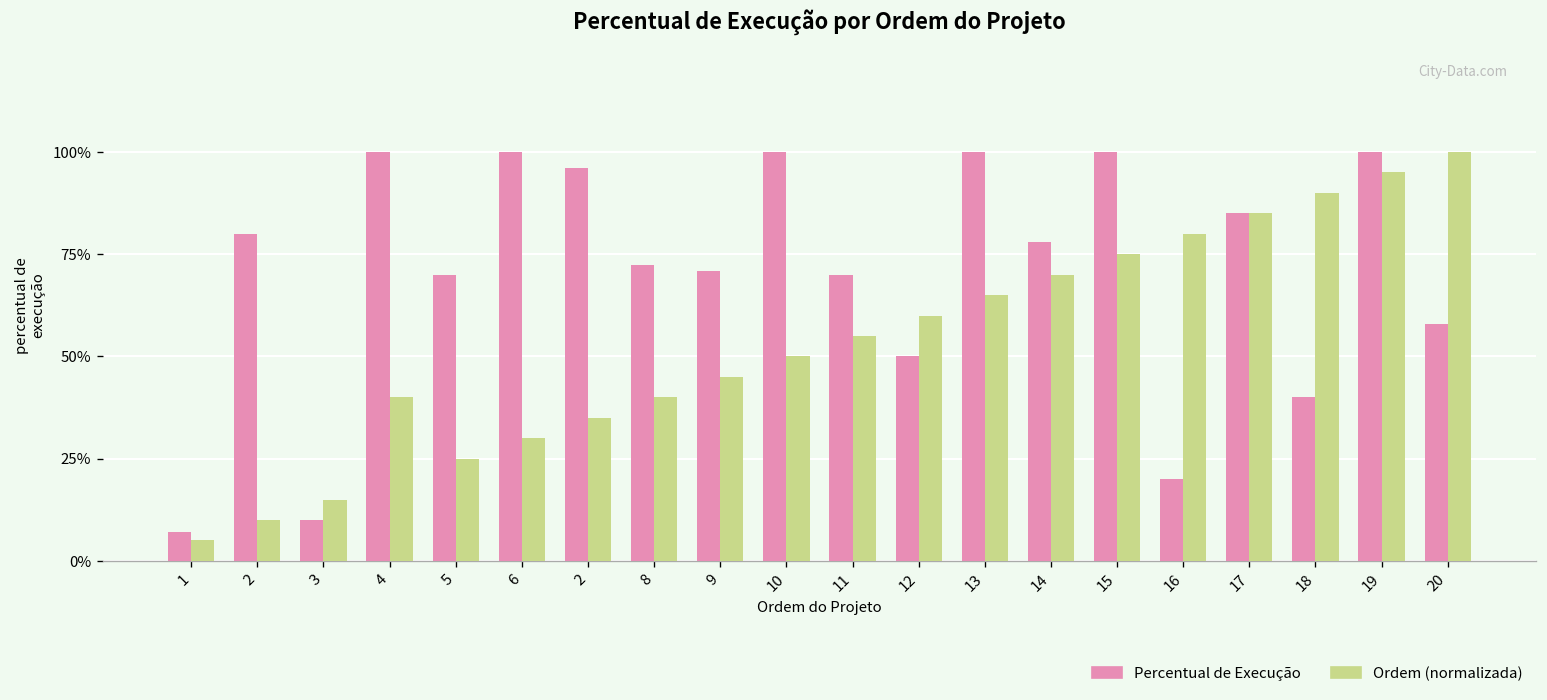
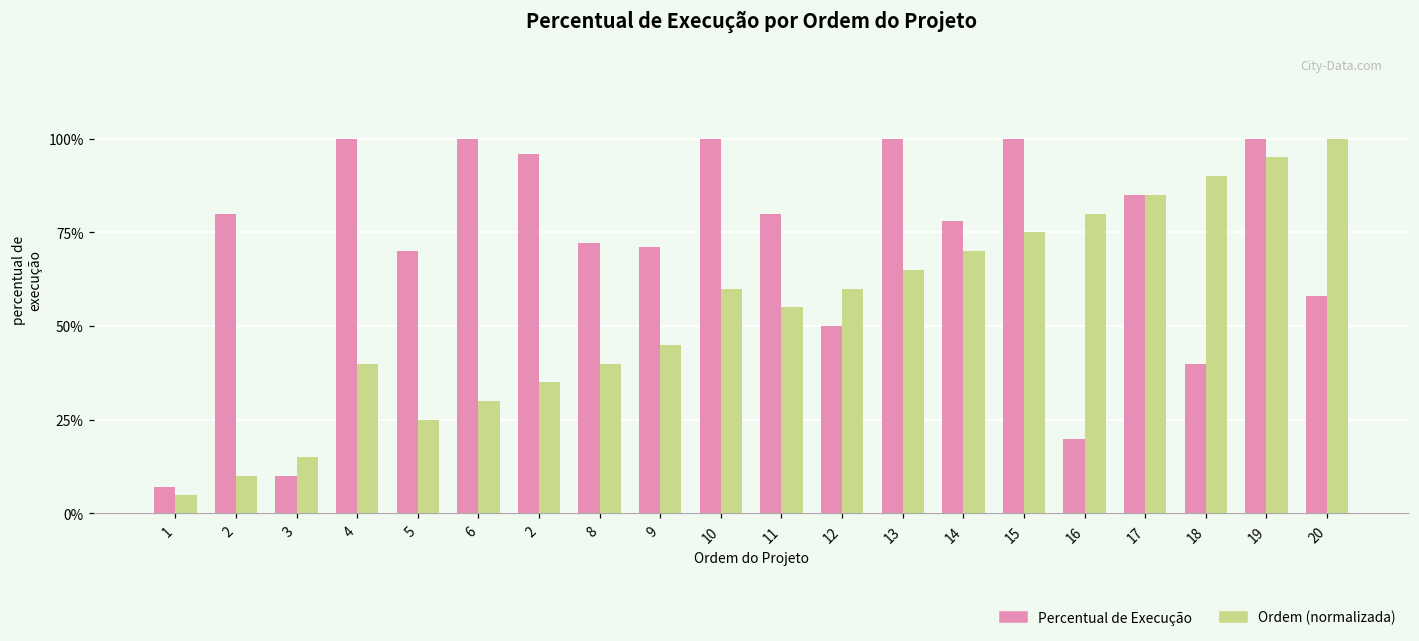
Ordem (normalizada), 10: 50% -> 60%
Percentual de Execução, 11: 70% -> 80%
